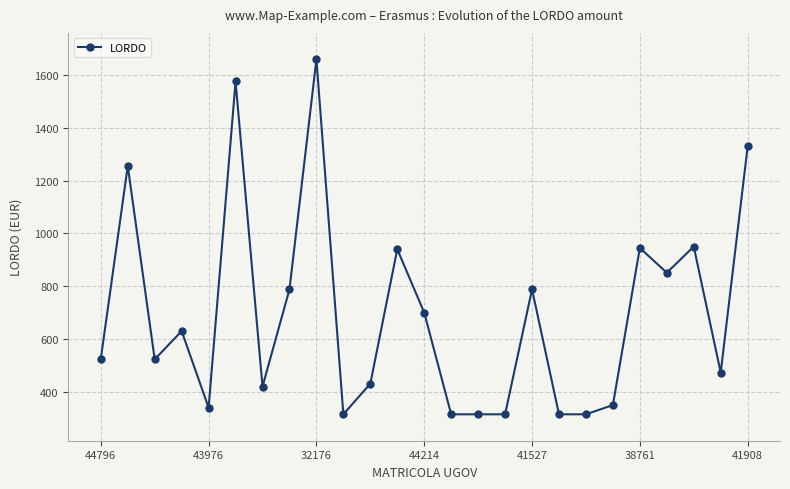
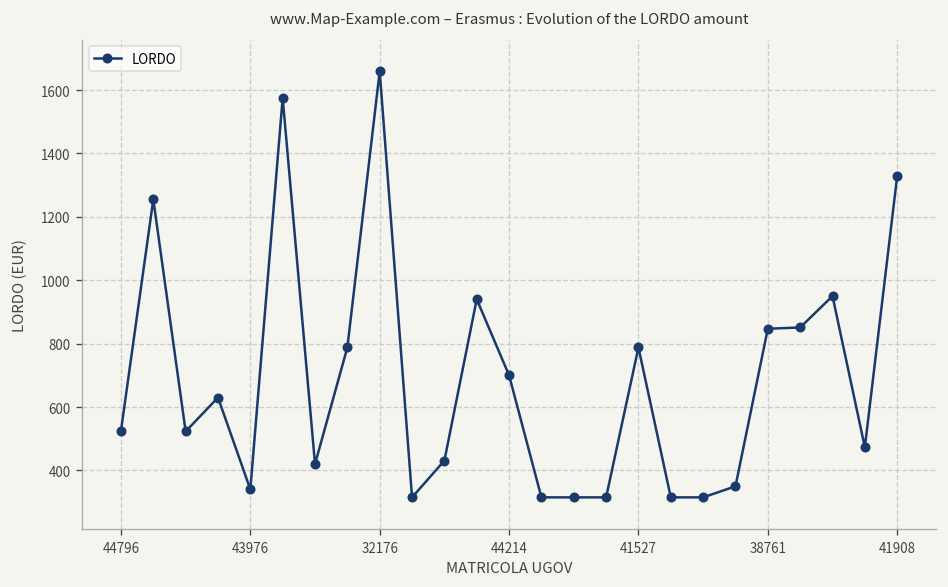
38761: 950 -> 850
